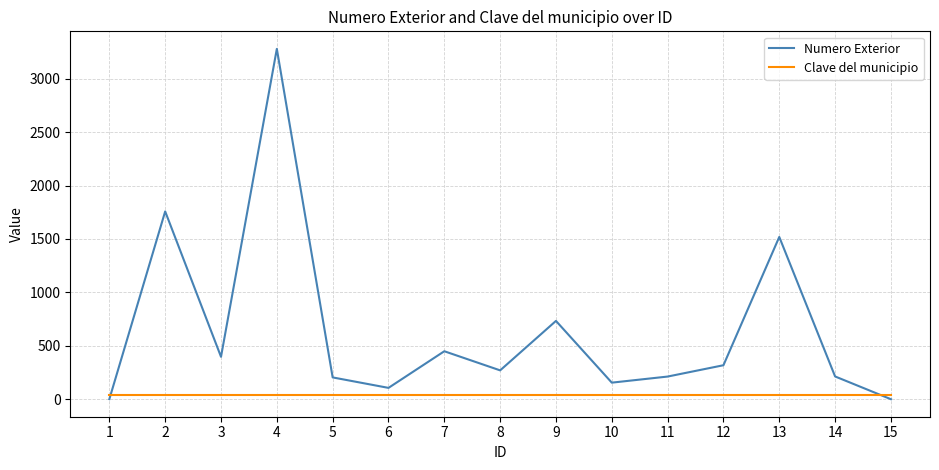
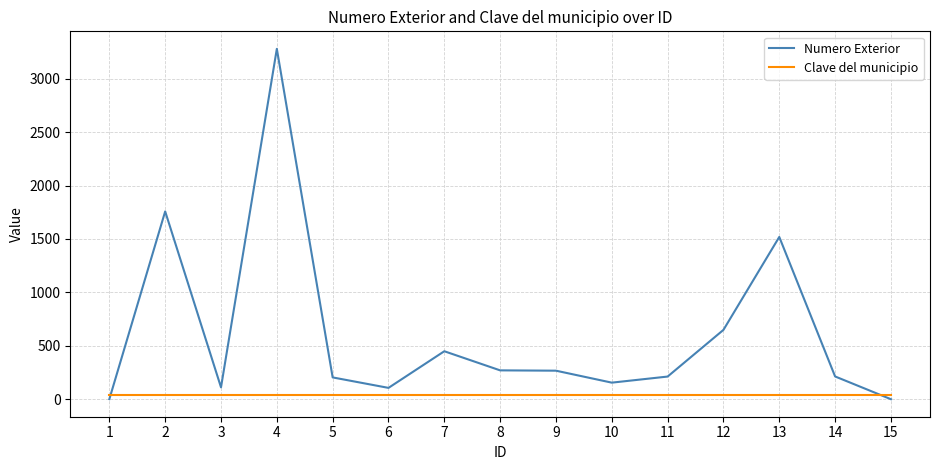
Numero Exterior, 3: 400 -> 110
Numero Exterior, 9: 730 -> 270
Numero Exterior, 12: 320 -> 650
